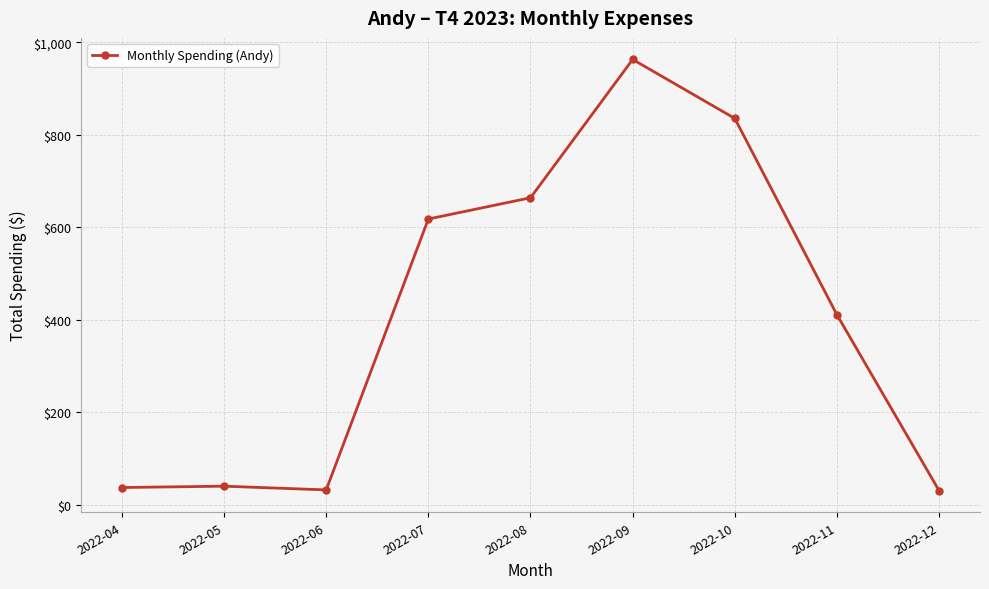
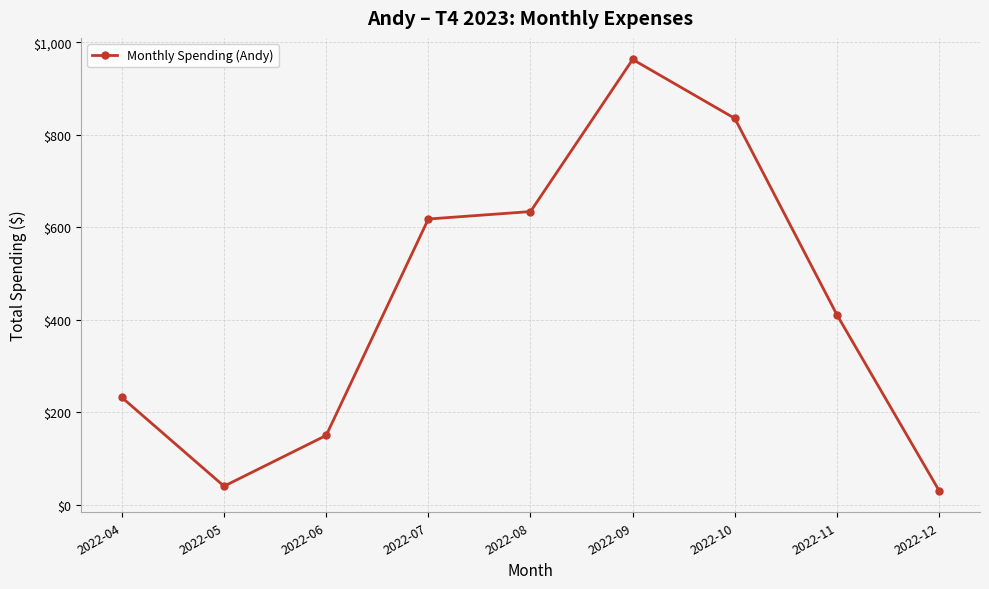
2022-04: $40 -> $230
2022-06: $30 -> $150
2022-08: $660 -> $630
